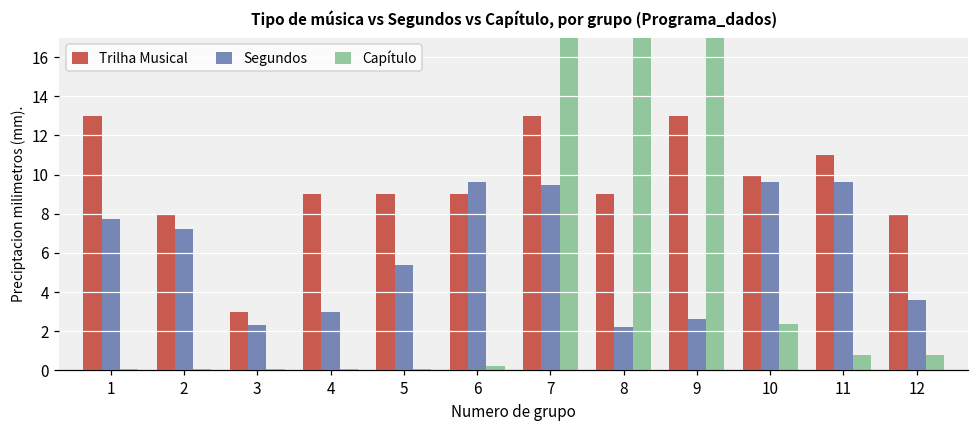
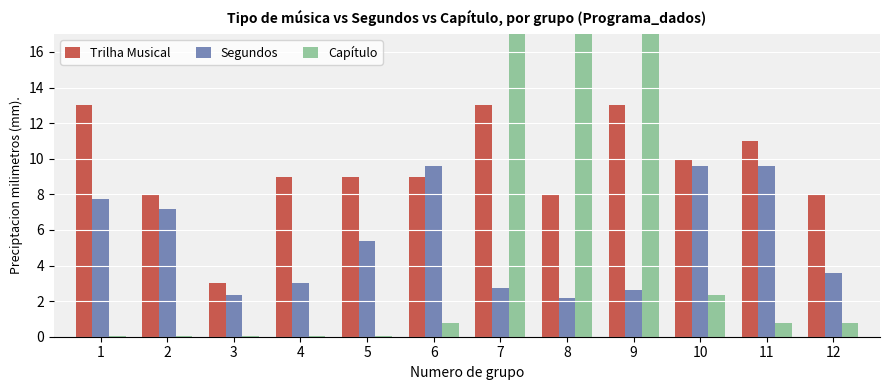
Capítulo, 6: 0.3 -> 0.8
Segundos, 7: 9.5 -> 2.7
Trilha Musical, 8: 9 -> 8
